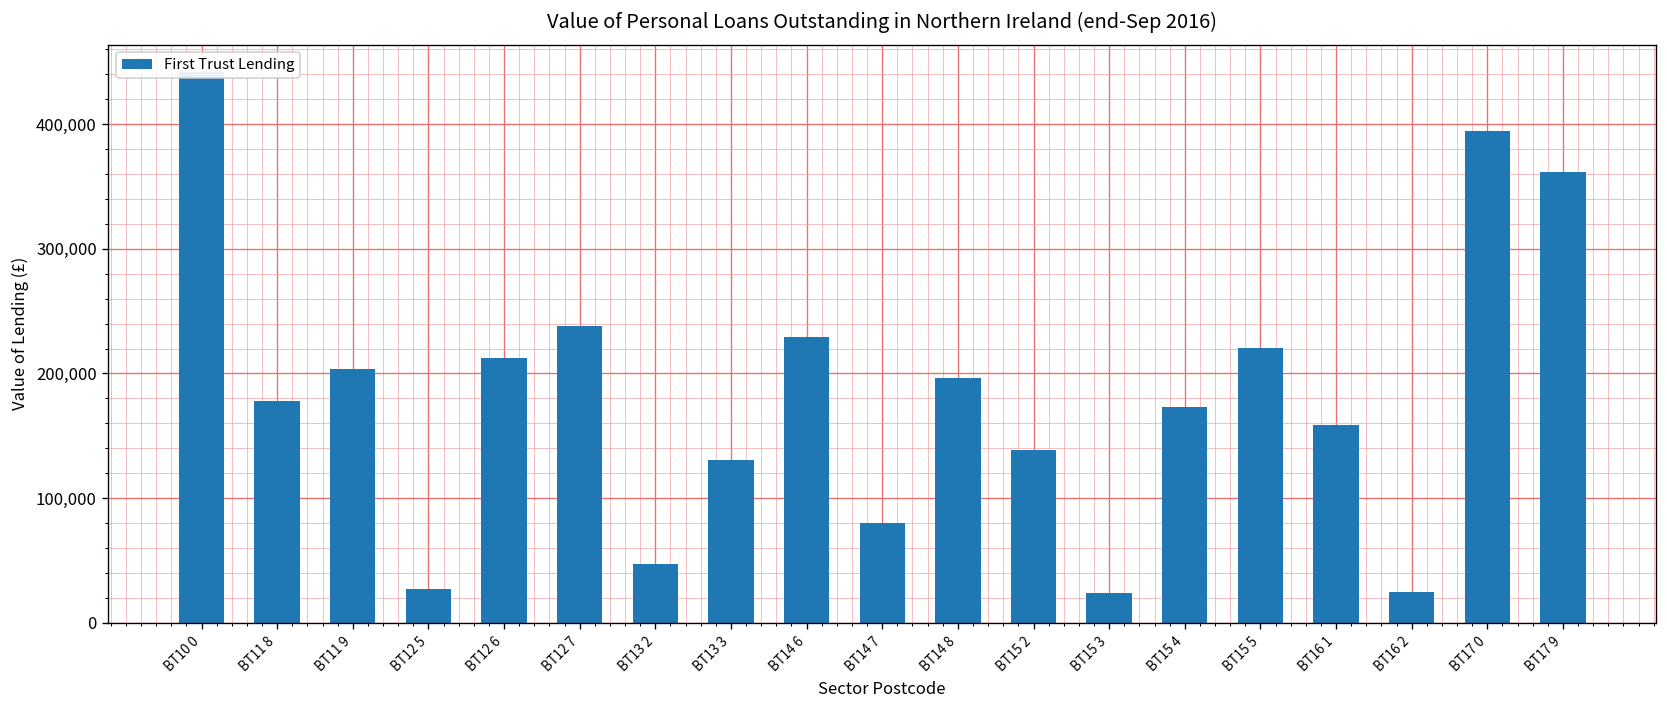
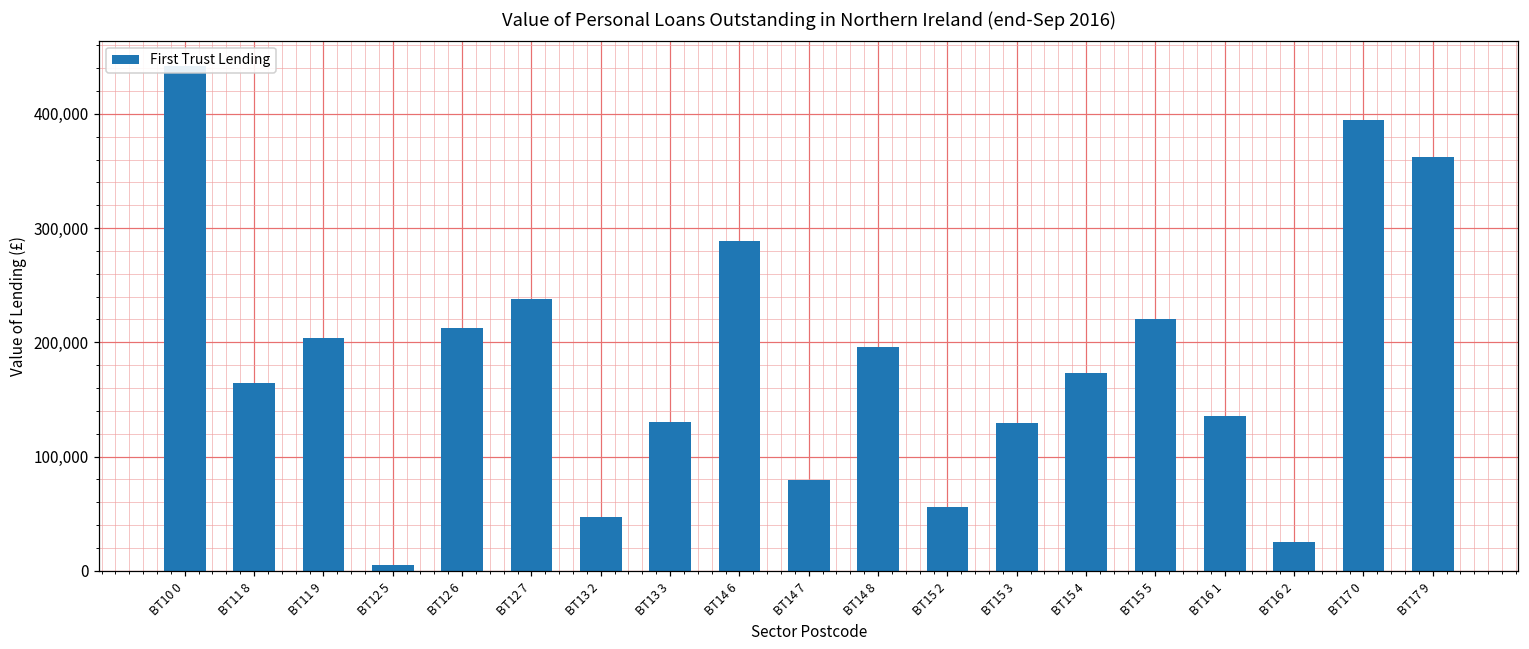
BT11 8: 178,000 -> 164,000
BT12 5: 27,000 -> 5,000
BT14 6: 229,000 -> 288,000
BT15 2: 138,000 -> 56,000
BT15 3: 24,000 -> 129,000
BT16 1: 159,000 -> 136,000
